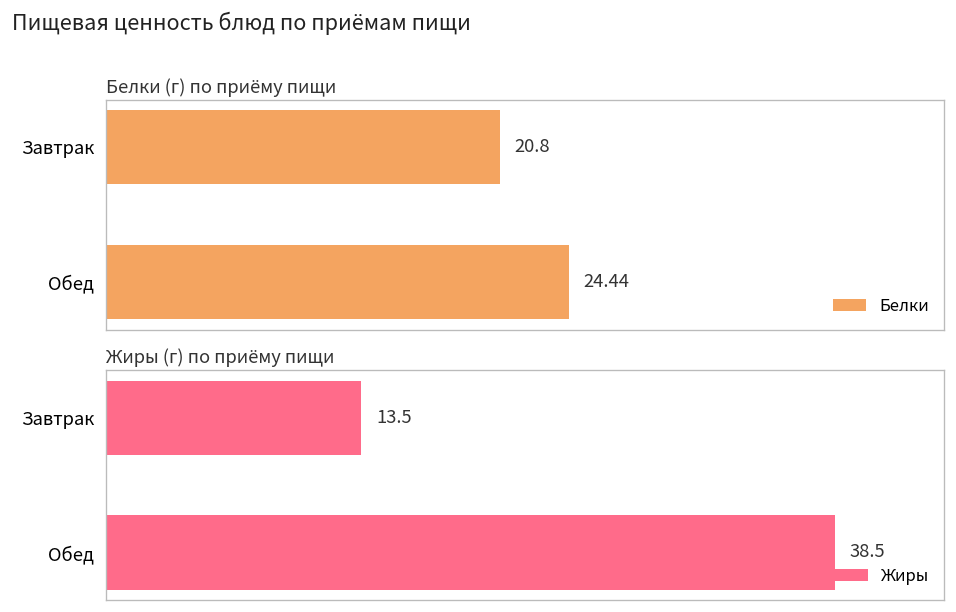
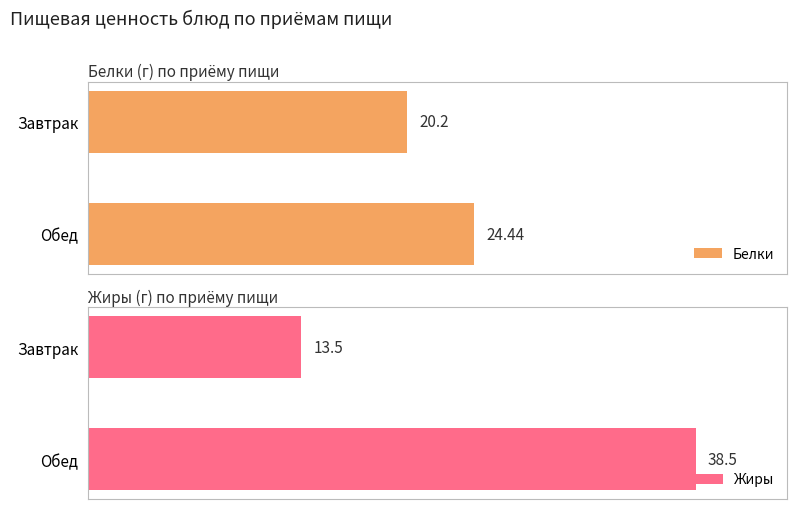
Белки (г) по приёму пищи, Завтрак: 20.8 -> 20.2
